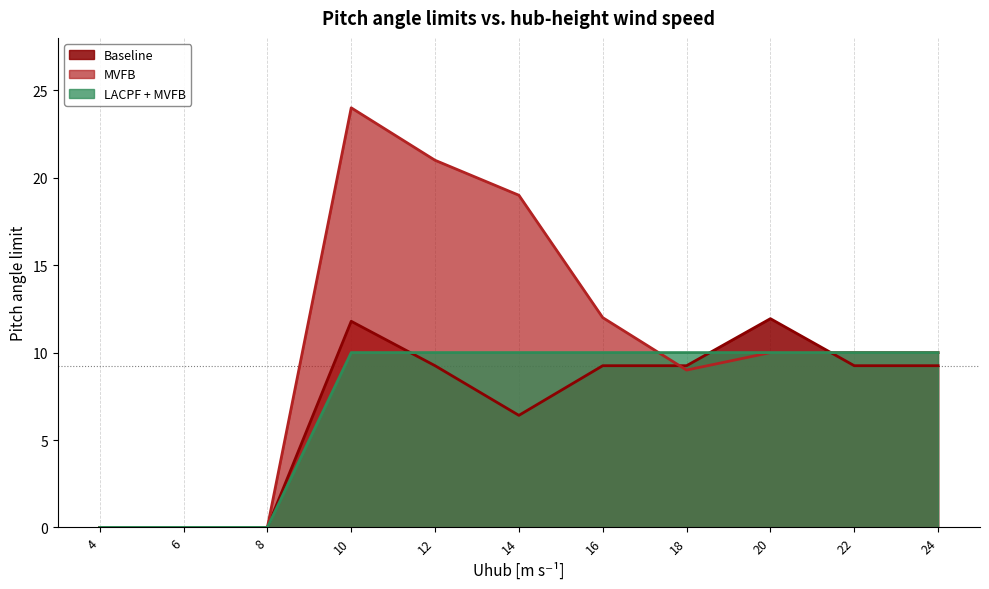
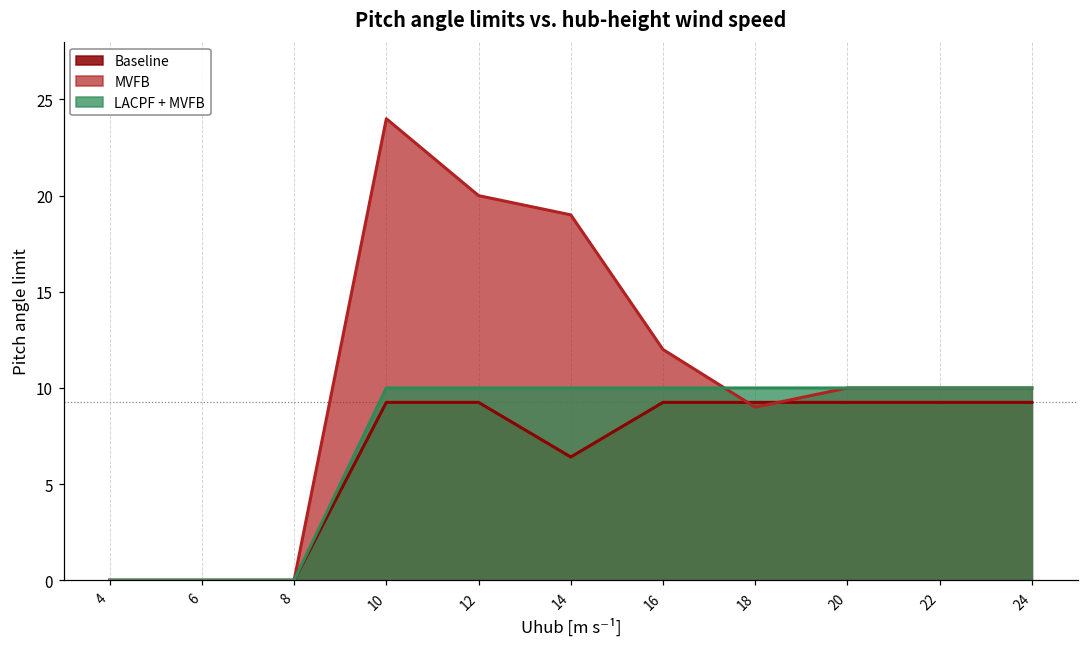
Baseline, 10: 11.8 -> 9.3
MVFB, 12: 21 -> 20
Baseline, 20: 11.9 -> 9.3
